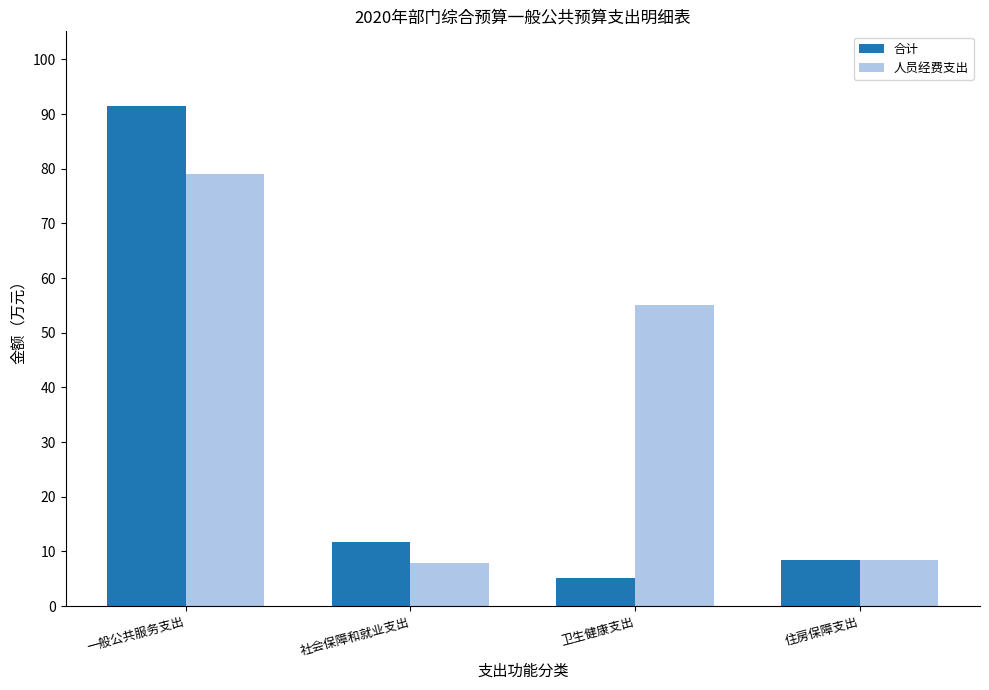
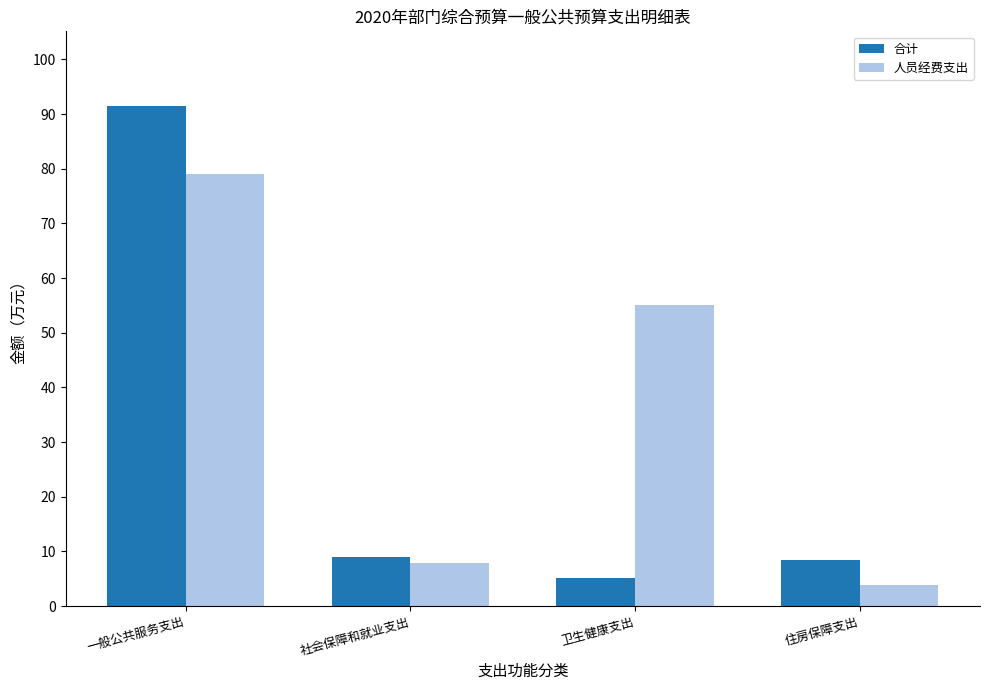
合计, 社会保障和就业支出: 12 -> 9
人员经费支出, 住房保障支出: 8 -> 4
